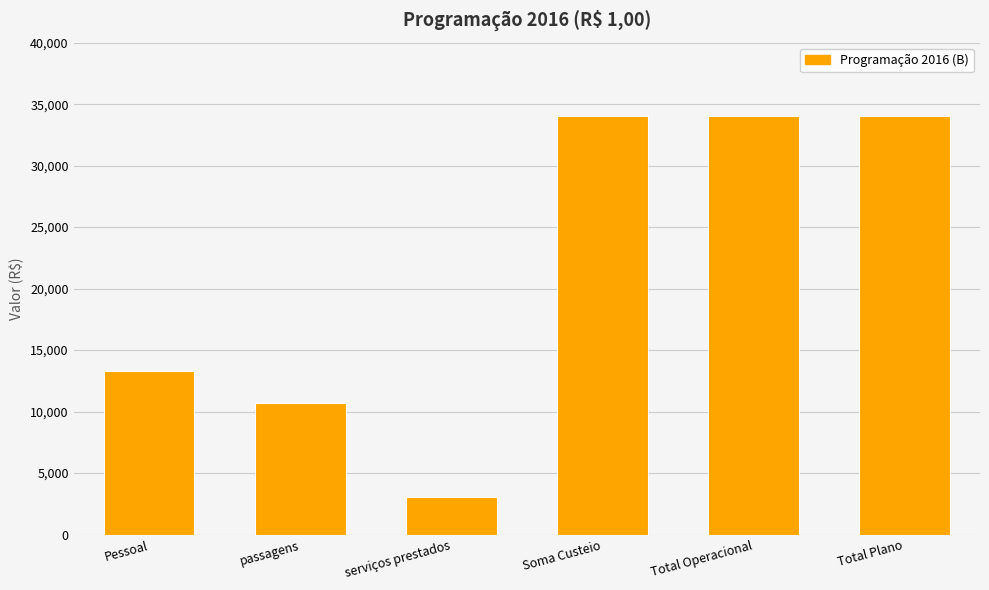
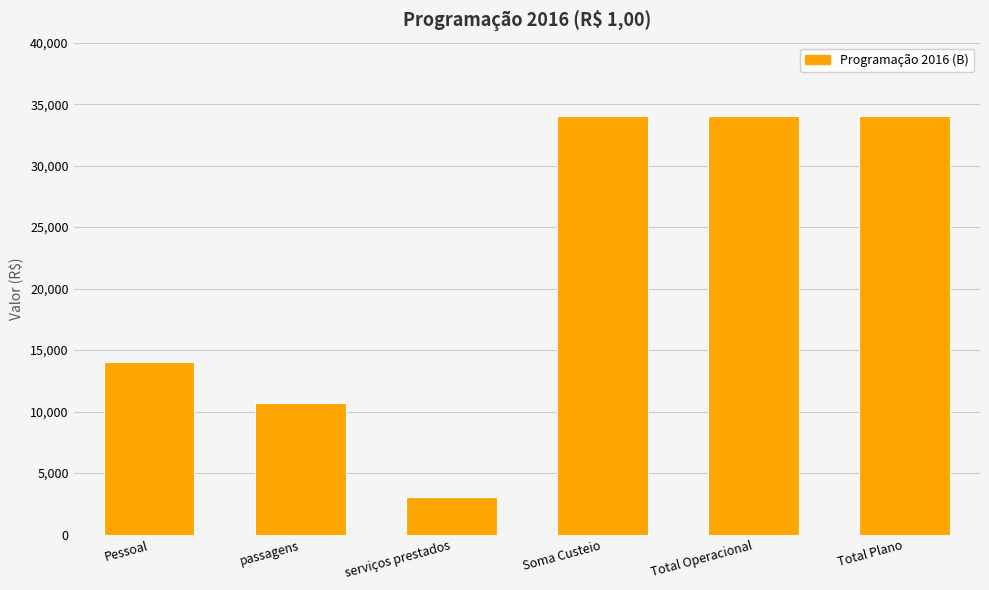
Pessoal: 13,300 -> 14,000
